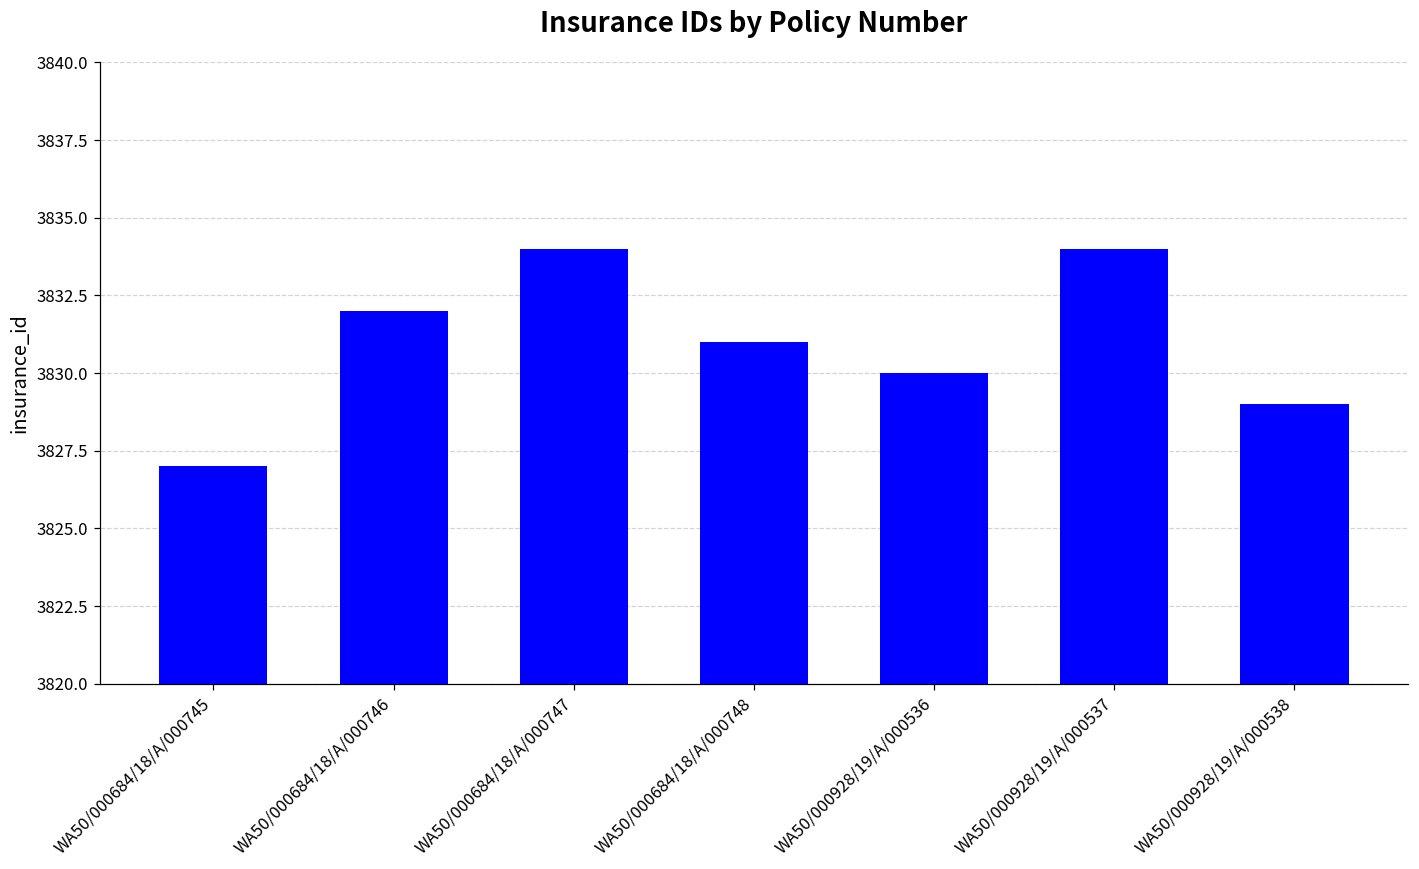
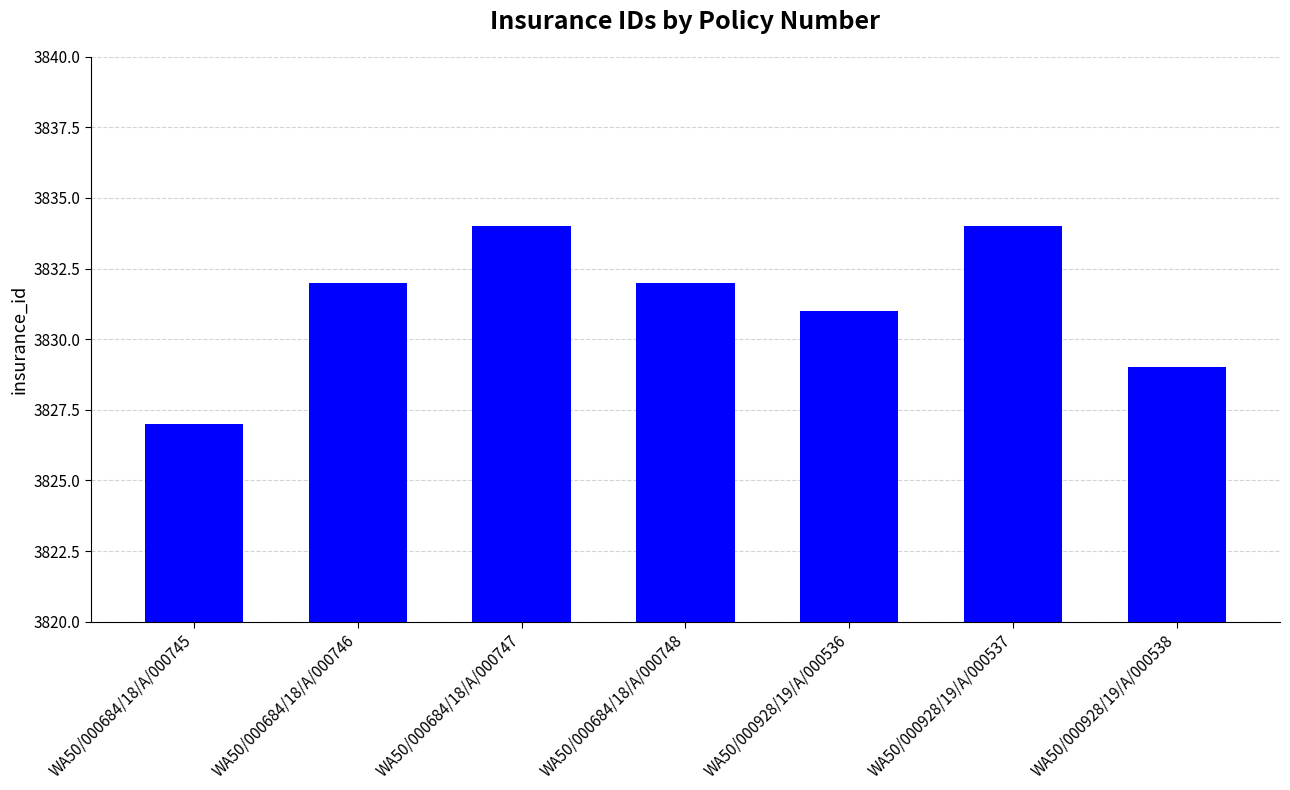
WA50/000684/18/A/000748: 3831 -> 3832
WA50/000928/19/A/000536: 3830 -> 3831
